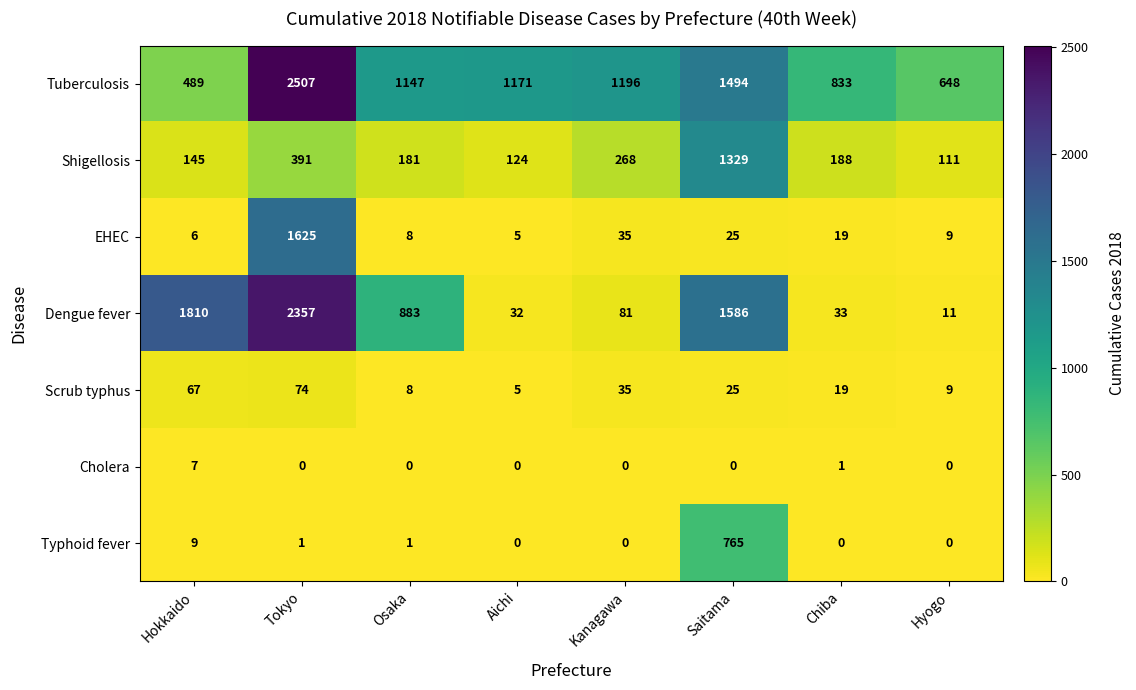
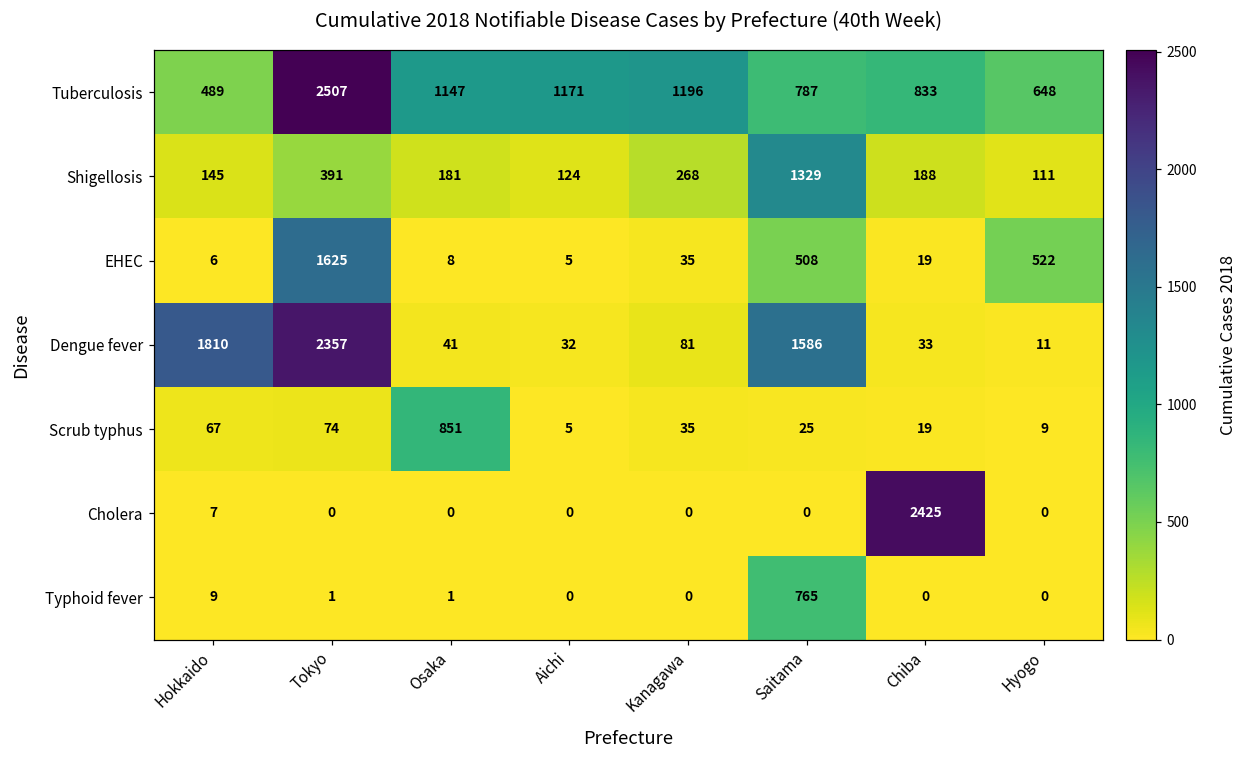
Tuberculosis, Saitama: 1494 -> 787
EHEC, Saitama: 25 -> 508
EHEC, Hyogo: 9 -> 522
Dengue fever, Osaka: 883 -> 41
Scrub typhus, Osaka: 8 -> 851
Cholera, Chiba: 1 -> 2425
